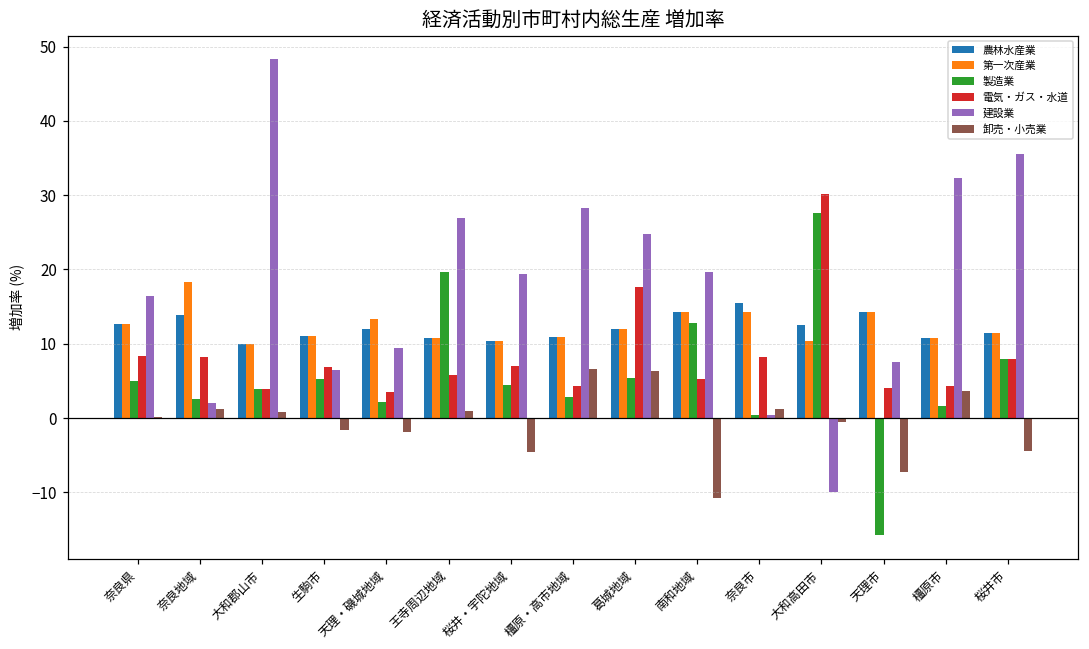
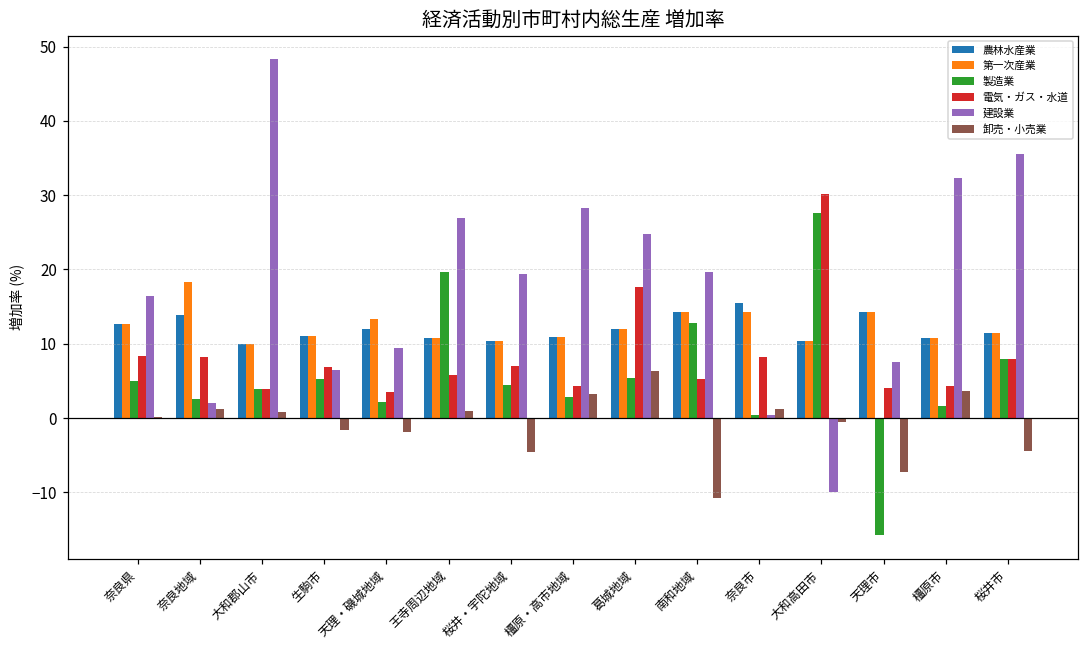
卸売・小売業, 橿原・高市地域: 7 -> 3
農林水産業, 大和高田市: 12 -> 10
